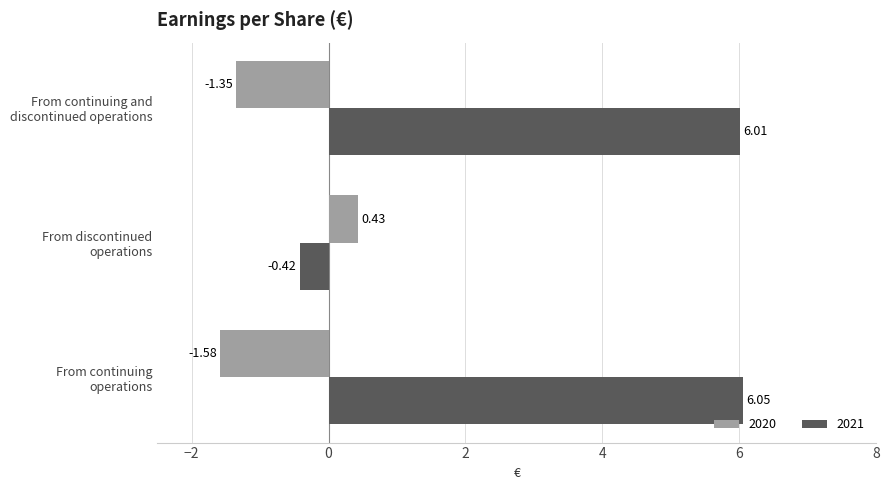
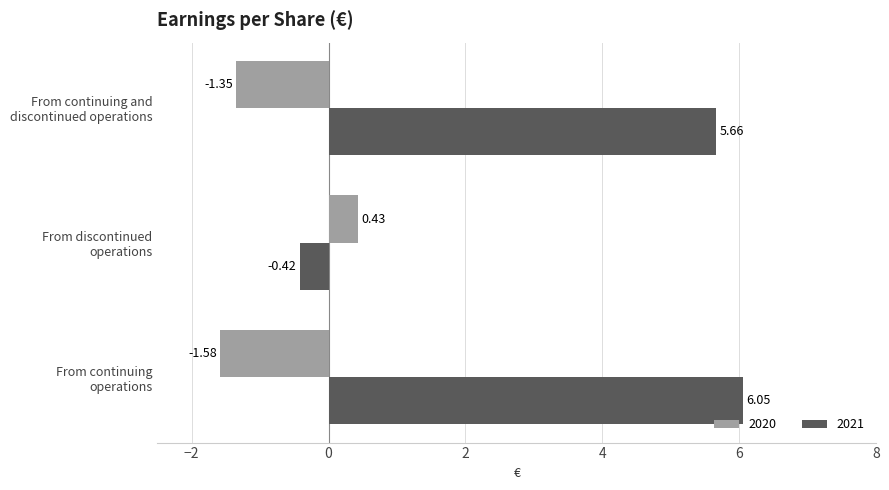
2021, From continuing and discontinued operations: 6.01 -> 5.66
